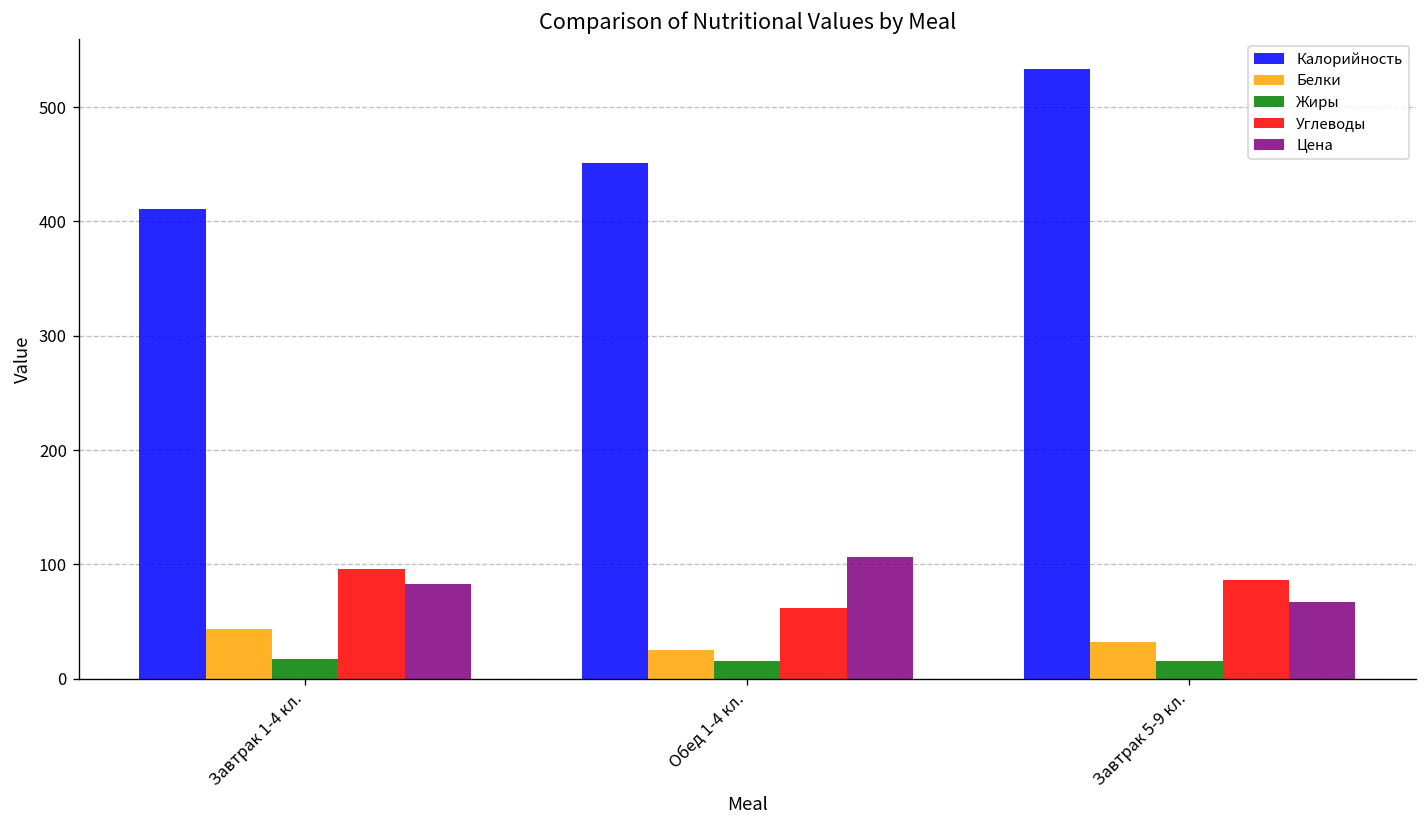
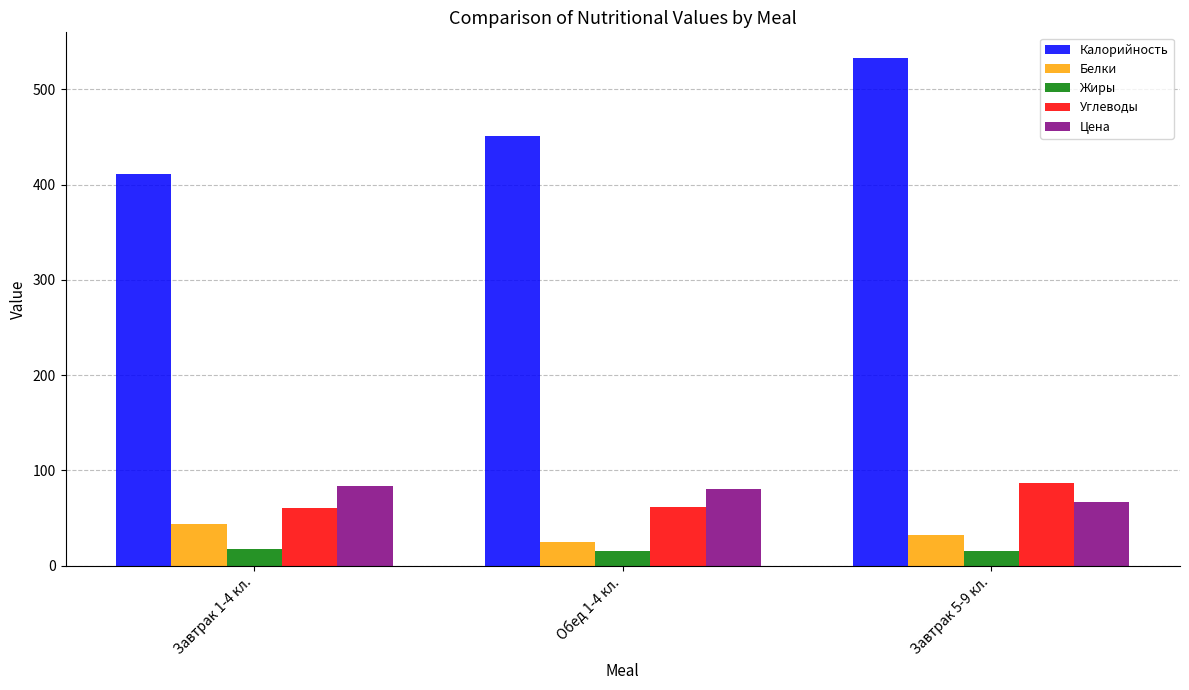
Углеводы, Завтрак 1-4 кл.: 100 -> 60
Цена, Обед 1-4 кл.: 110 -> 80
